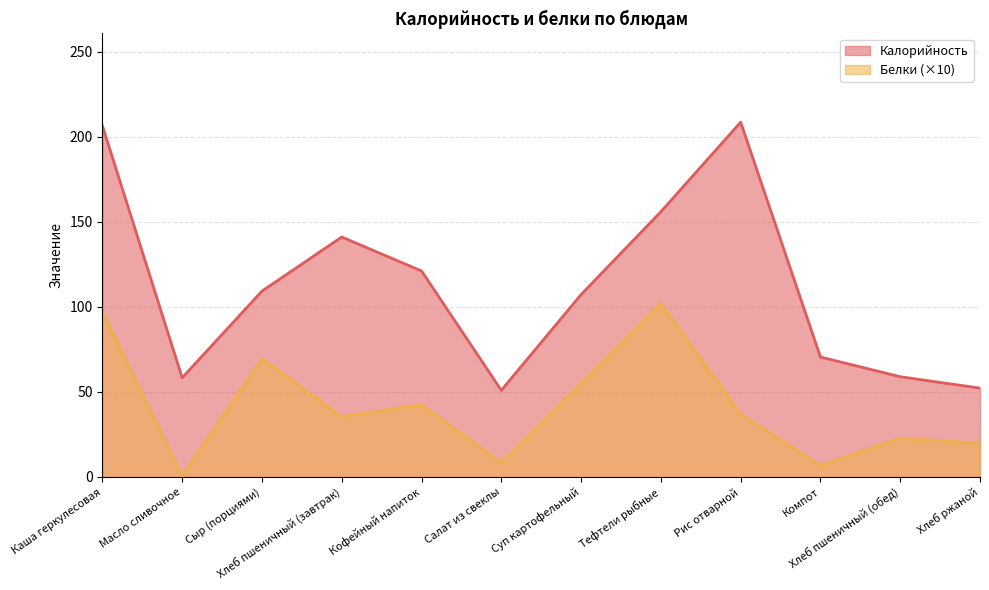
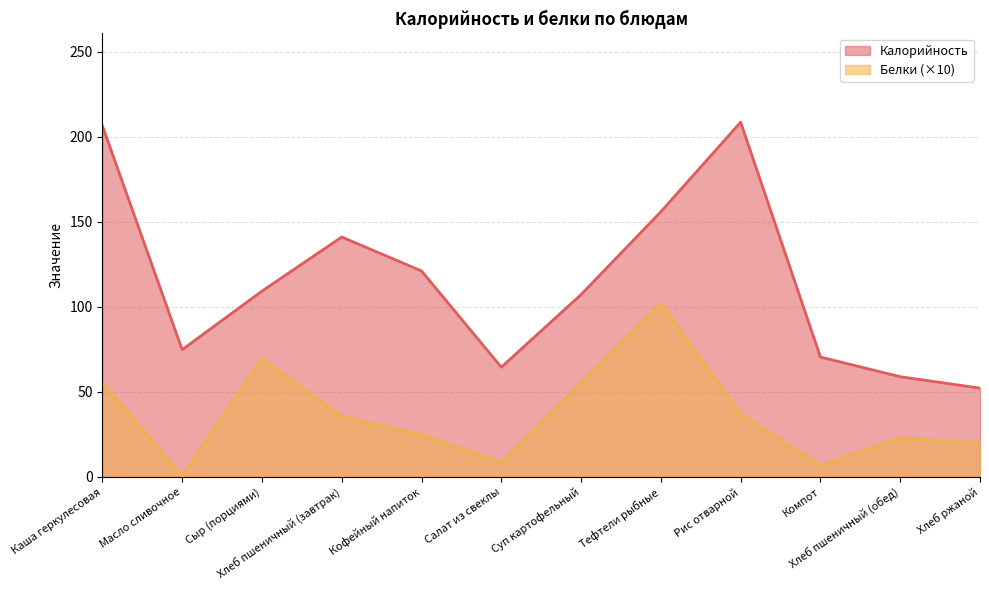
Белки (×10), Каша геркулесовая: 97 -> 56
Калорийность, Масло сливочное: 58 -> 75
Белки (×10), Кофейный напиток: 43 -> 25
Калорийность, Салат из свеклы: 51 -> 65
